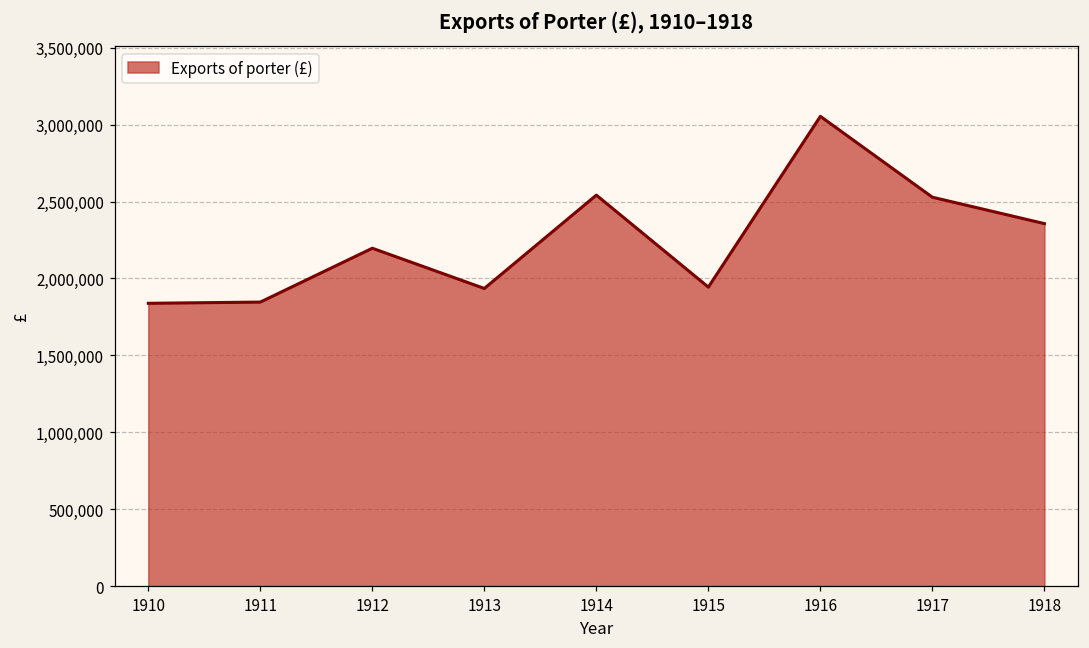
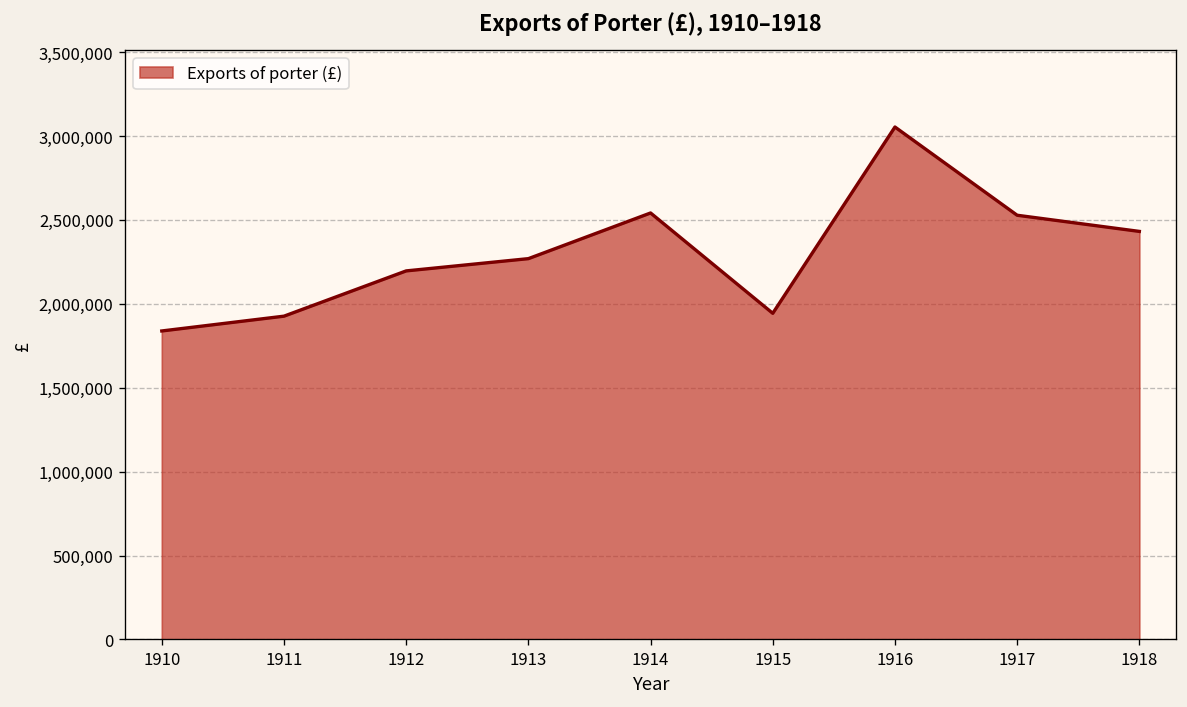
1911: 1,850,000 -> 1,930,000
1913: 1,930,000 -> 2,270,000
1918: 2,360,000 -> 2,430,000
